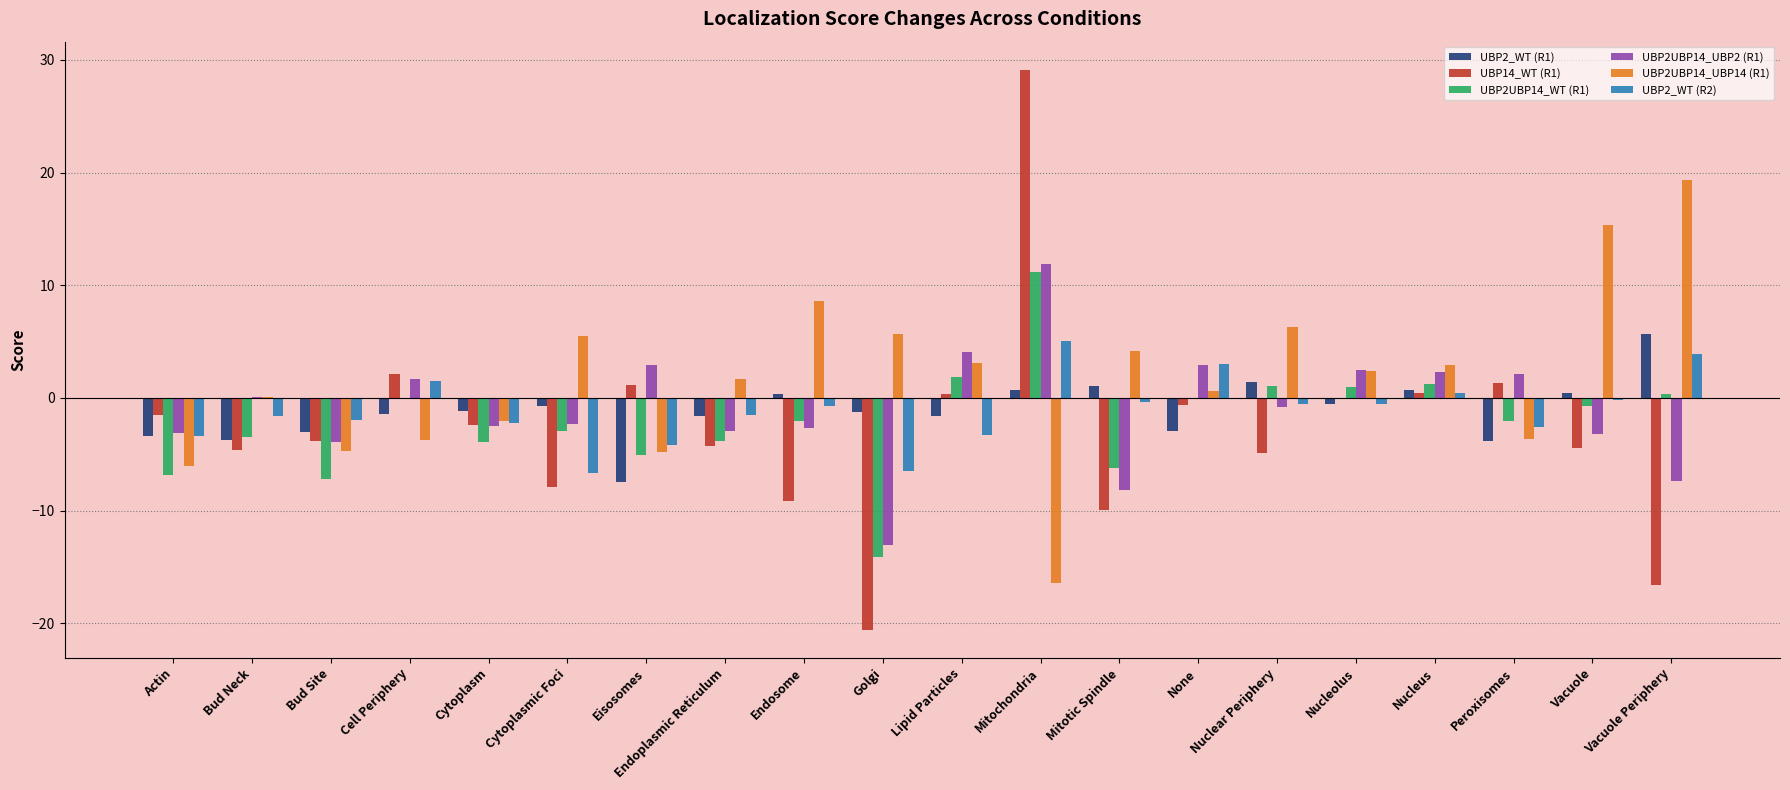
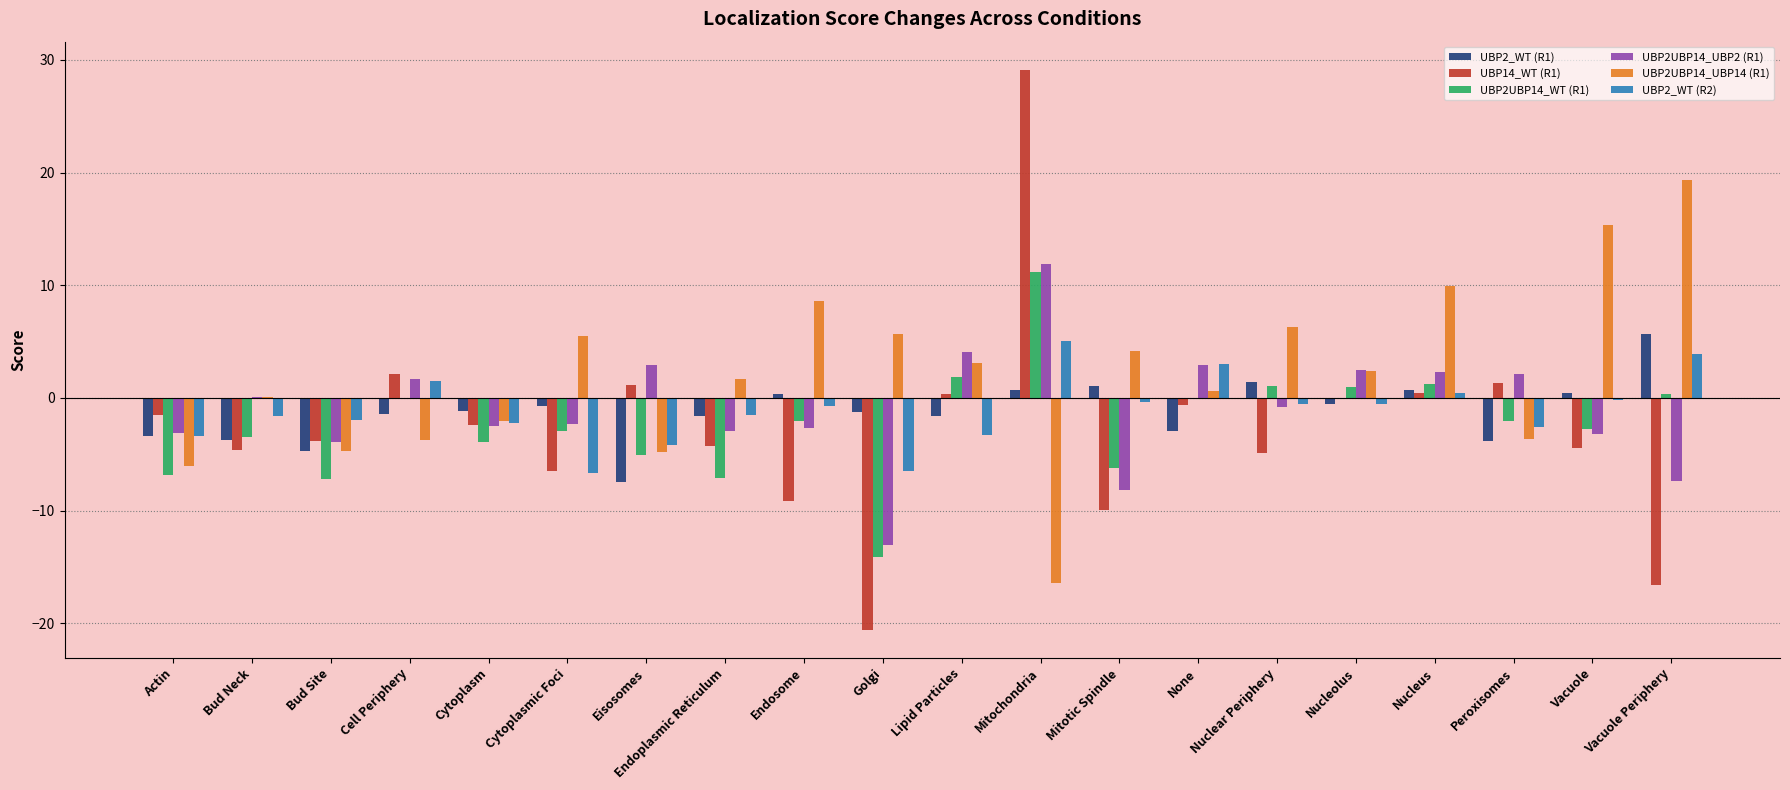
UBP2_WT (R1), Bud Site: -3.1 -> -4.7
UBP14_WT (R1), Cytoplasmic Foci: -7.9 -> -6.5
UBP2UBP14_WT (R1), Endoplasmic Reticulum: -3.8 -> -7.1
UBP2UBP14_UBP14 (R1), Nucleus: 2.9 -> 10.0
UBP2UBP14_WT (R1), Vacuole: -0.7 -> -2.7
